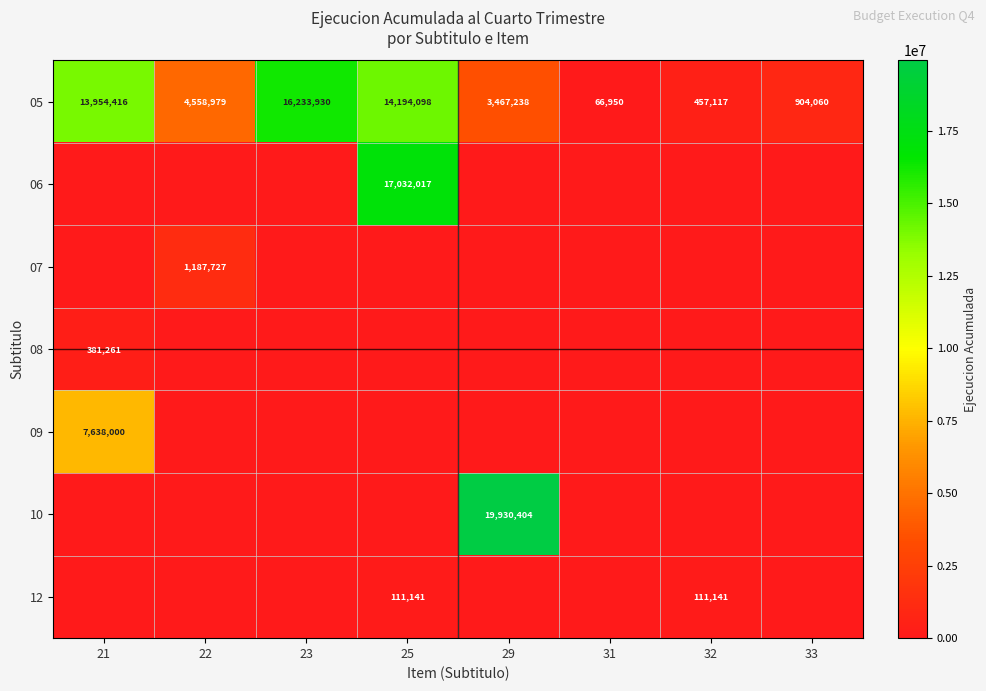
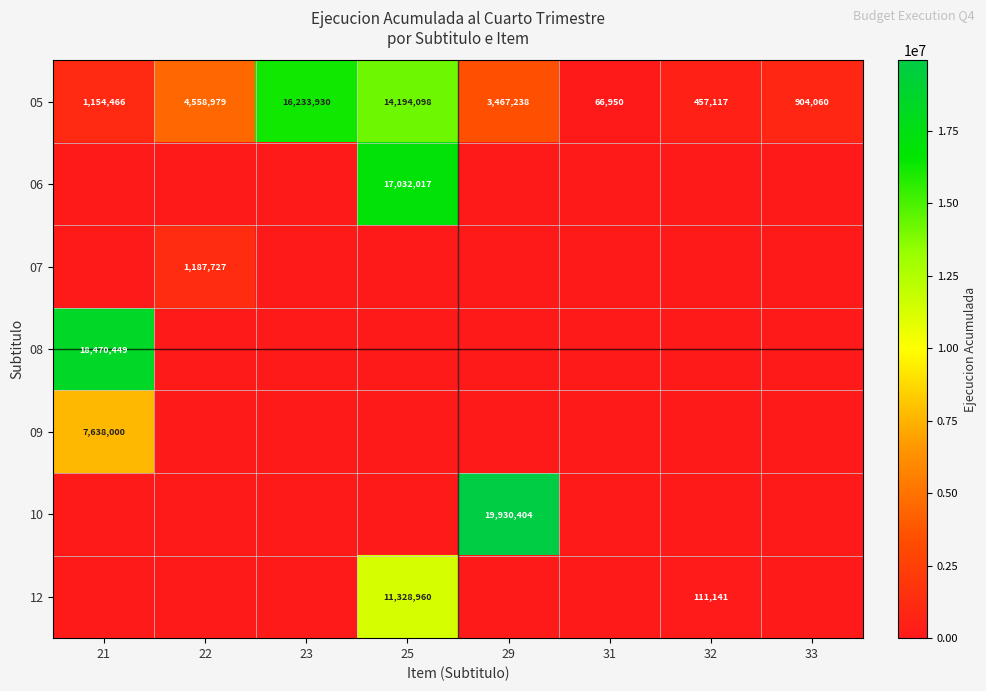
05, 21: 13,954,416 -> 1,154,466
08, 21: 381,261 -> 18,470,449
12, 25: 111,141 -> 11,328,960
